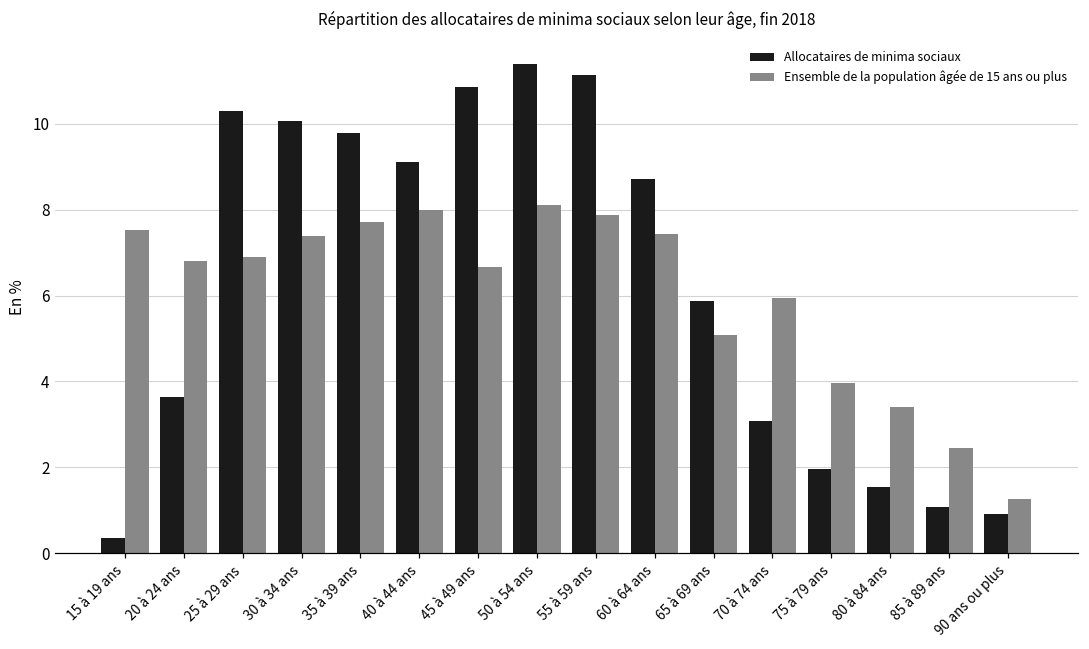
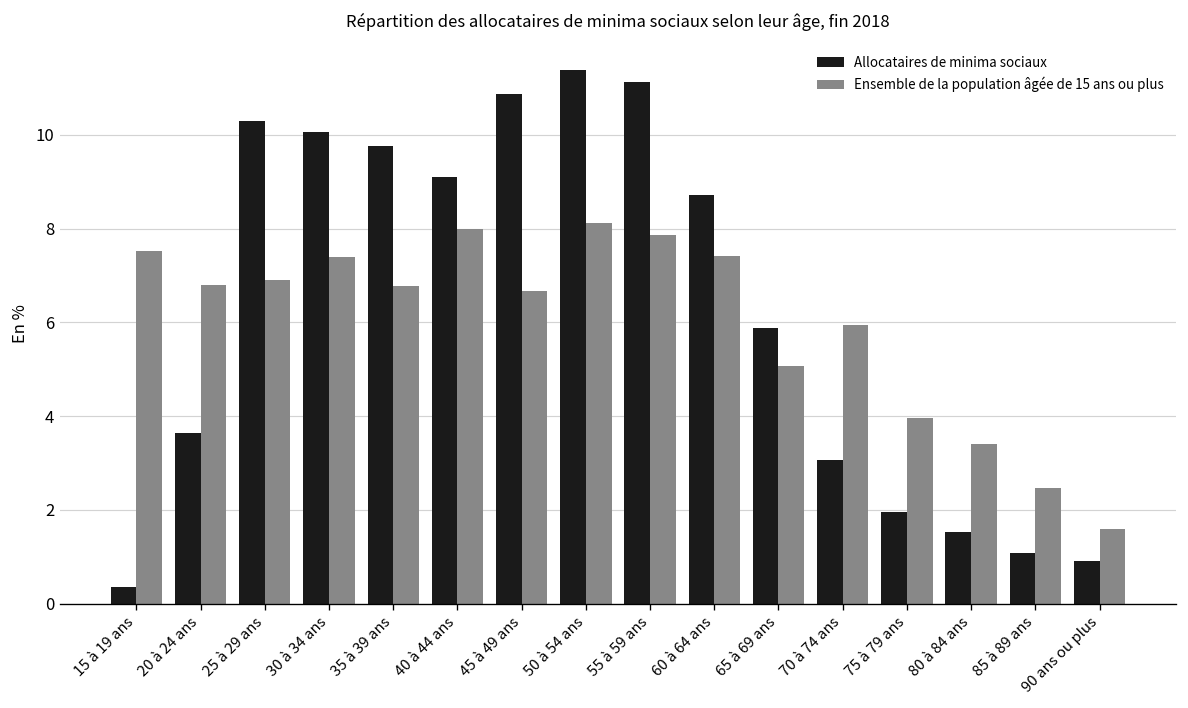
Ensemble de la population âgée de 15 ans ou plus, 35 à 39 ans: 7.7 -> 6.8
Ensemble de la population âgée de 15 ans ou plus, 90 ans ou plus: 1.3 -> 1.6
